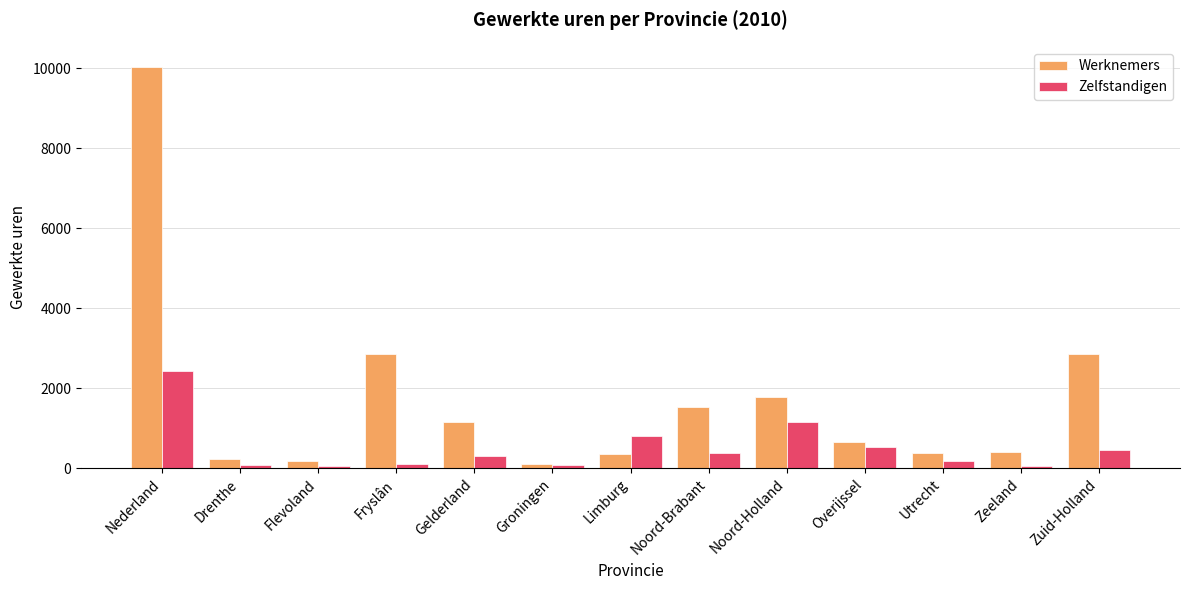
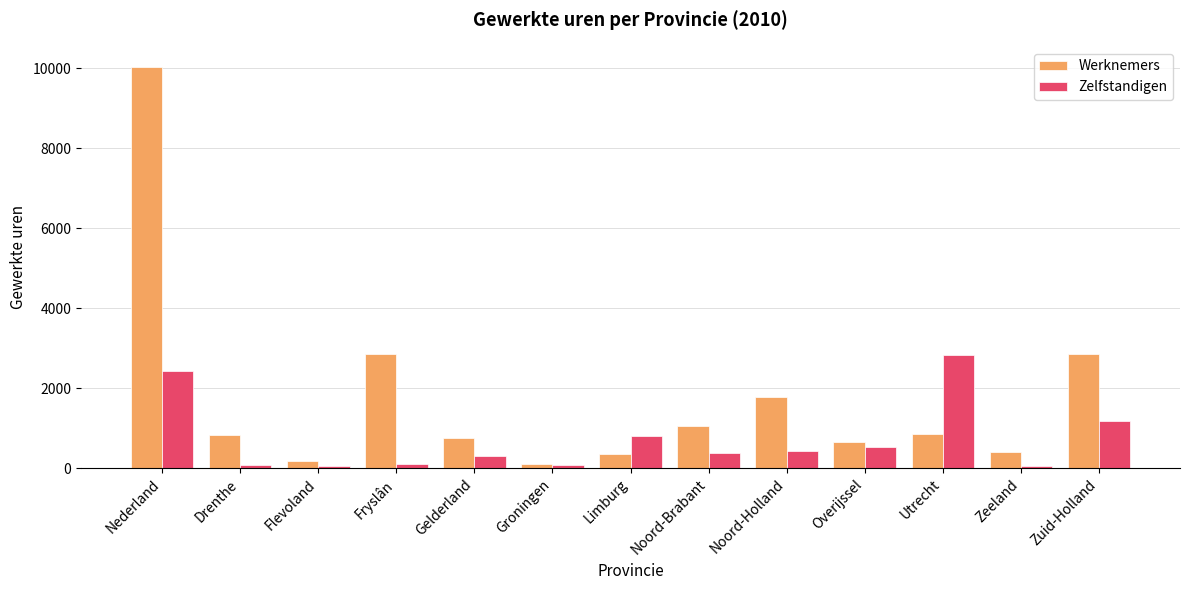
Werknemers, Drenthe: 200 -> 800
Werknemers, Gelderland: 1100 -> 800
Werknemers, Noord-Brabant: 1500 -> 1100
Zelfstandigen, Noord-Holland: 1200 -> 400
Werknemers, Utrecht: 400 -> 900
Zelfstandigen, Utrecht: 200 -> 2800
Zelfstandigen, Zuid-Holland: 500 -> 1200
